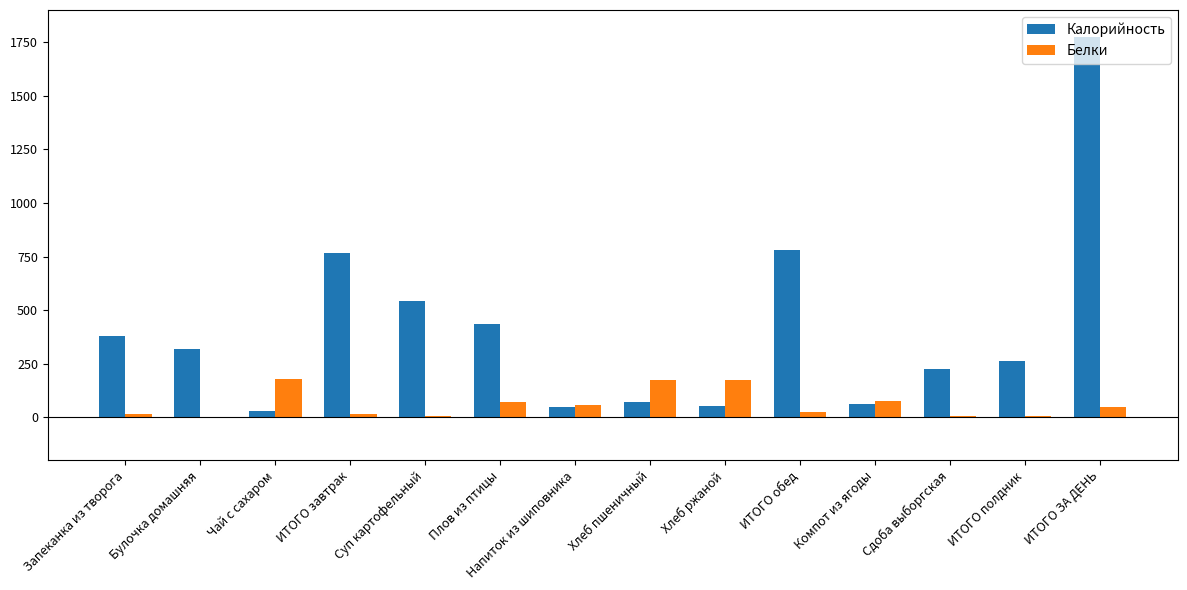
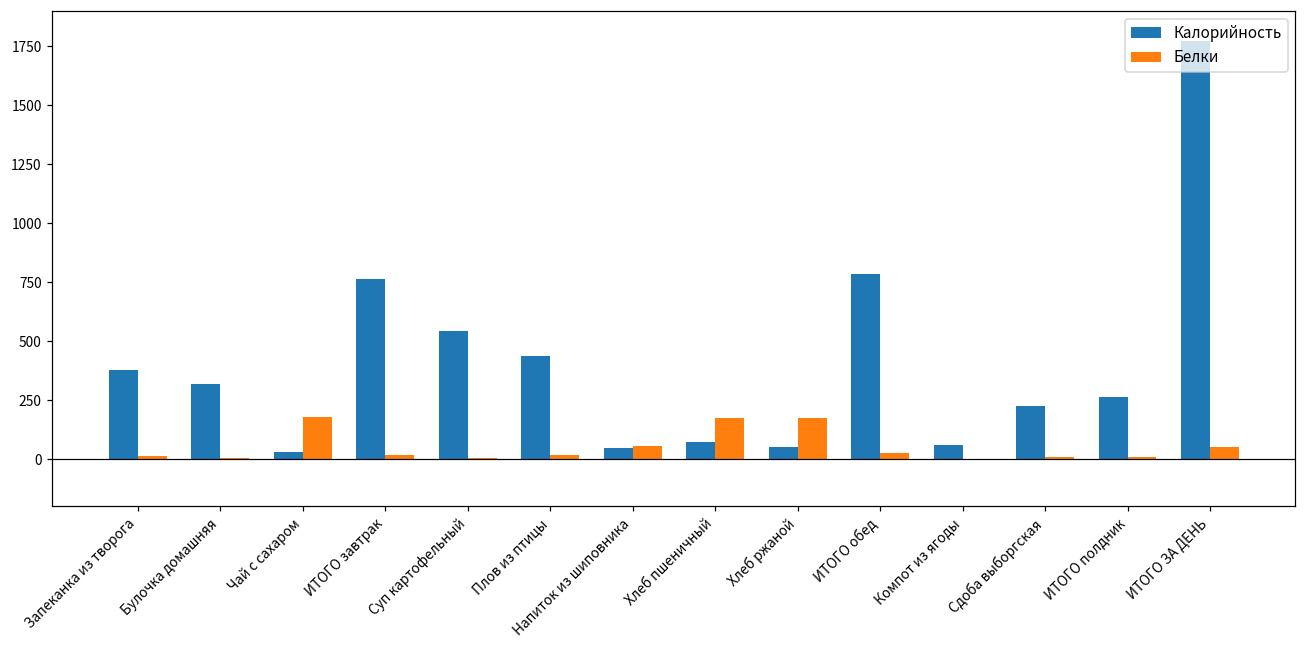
Белки, Плов из птицы: 70 -> 20
Белки, Компот из ягоды: 80 -> 0
